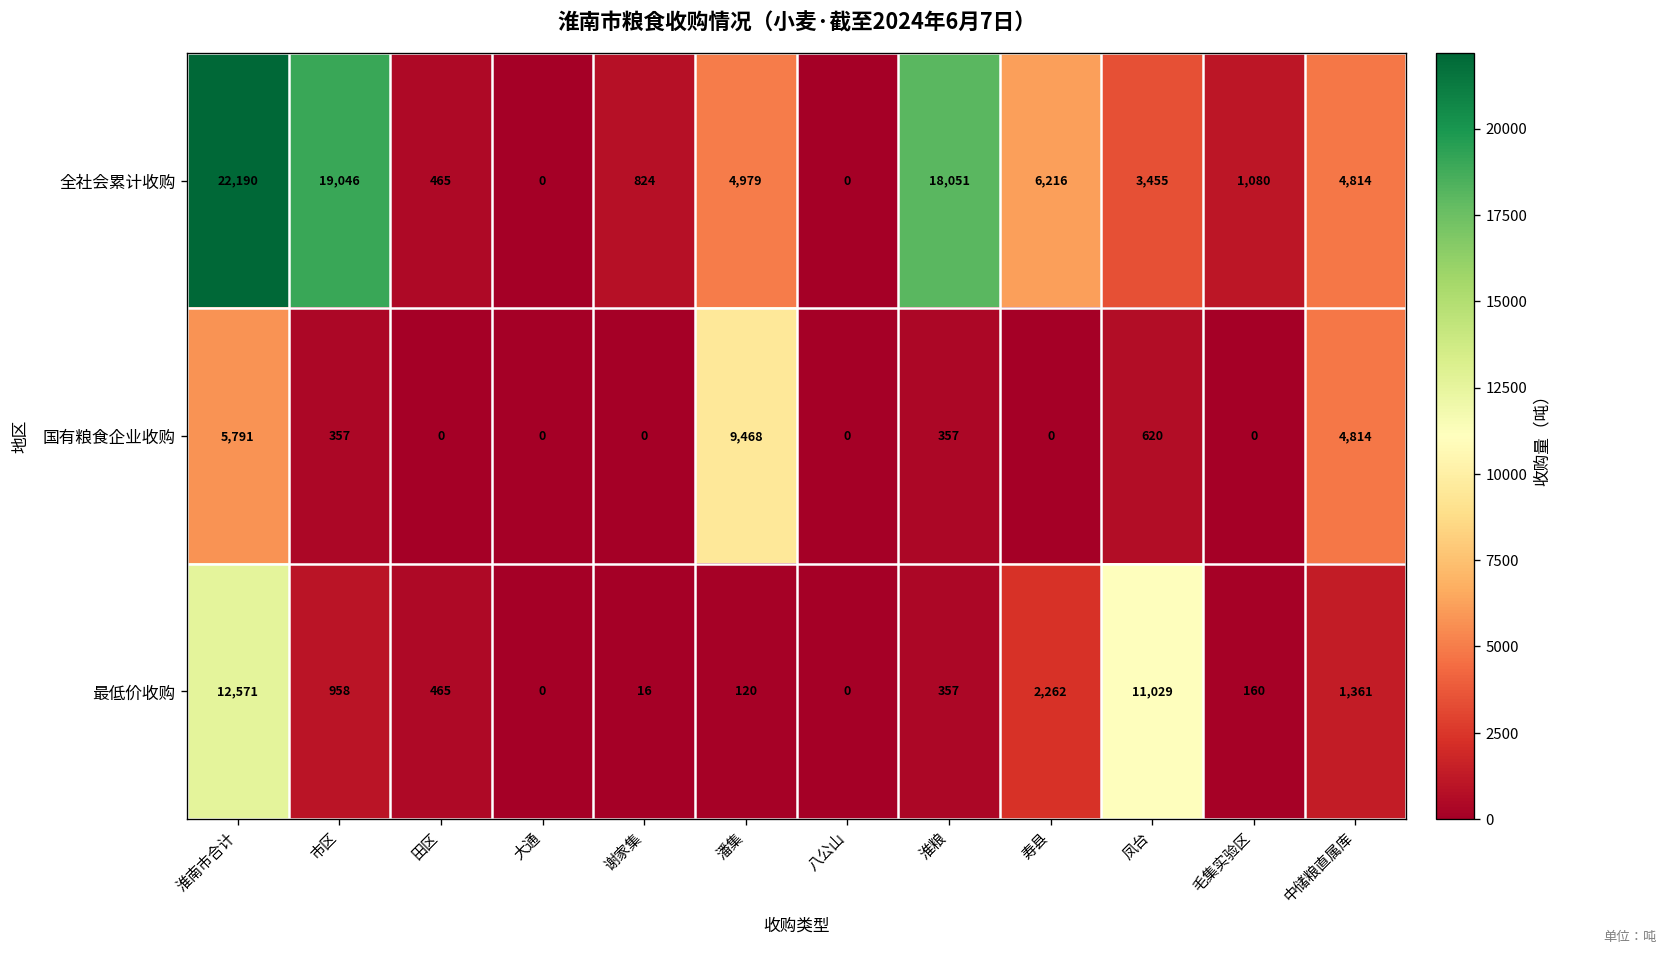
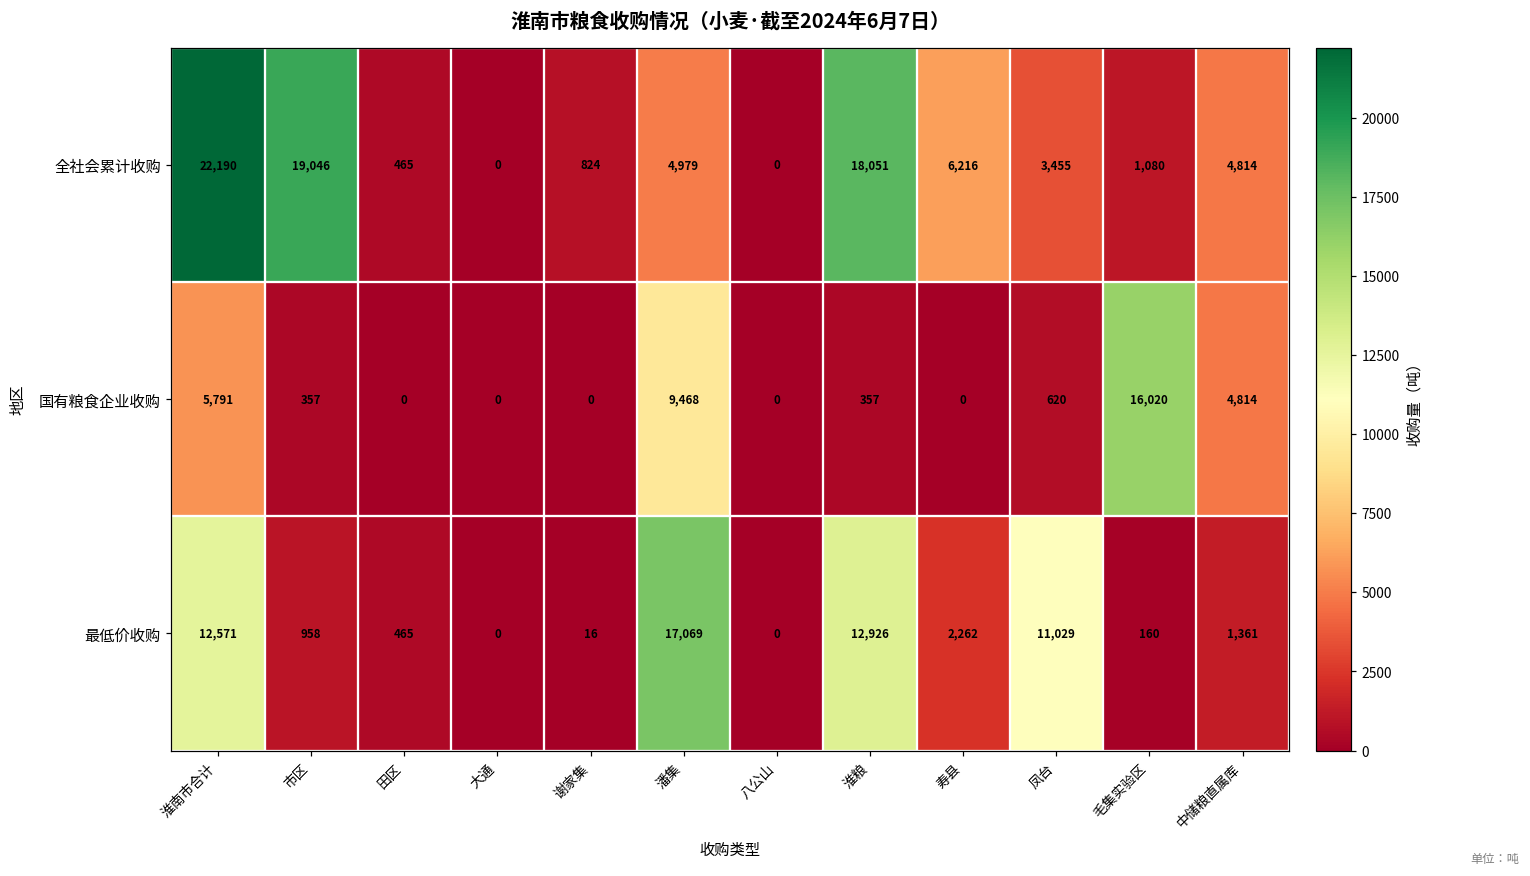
国有粮食企业收购, 毛集实验区: 0 -> 16,020
最低价收购, 潘集: 120 -> 17,069
最低价收购, 淮粮: 357 -> 12,926
